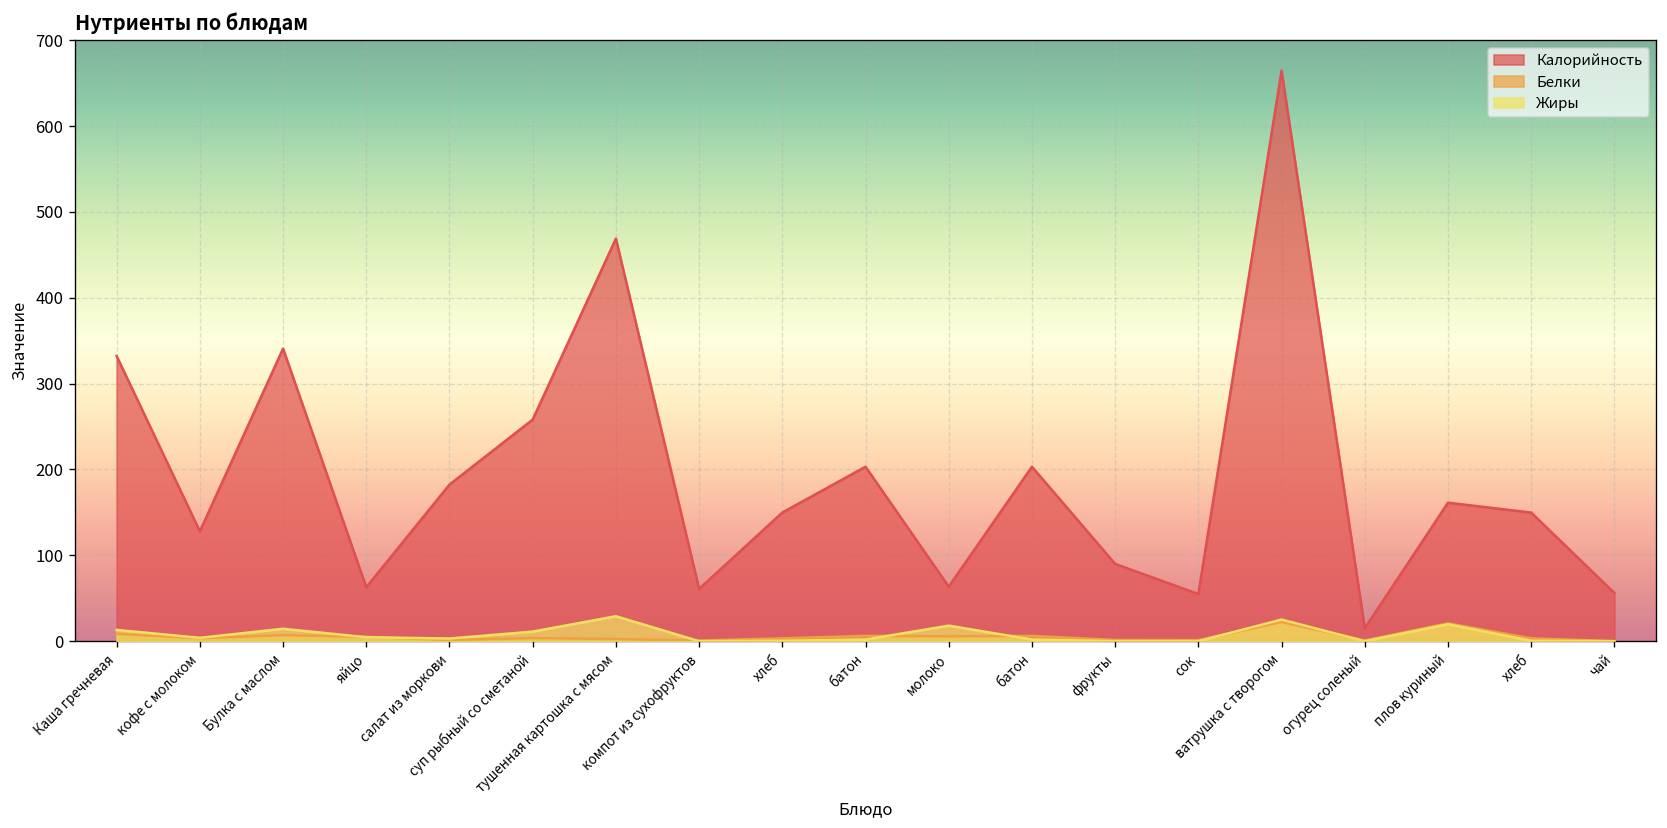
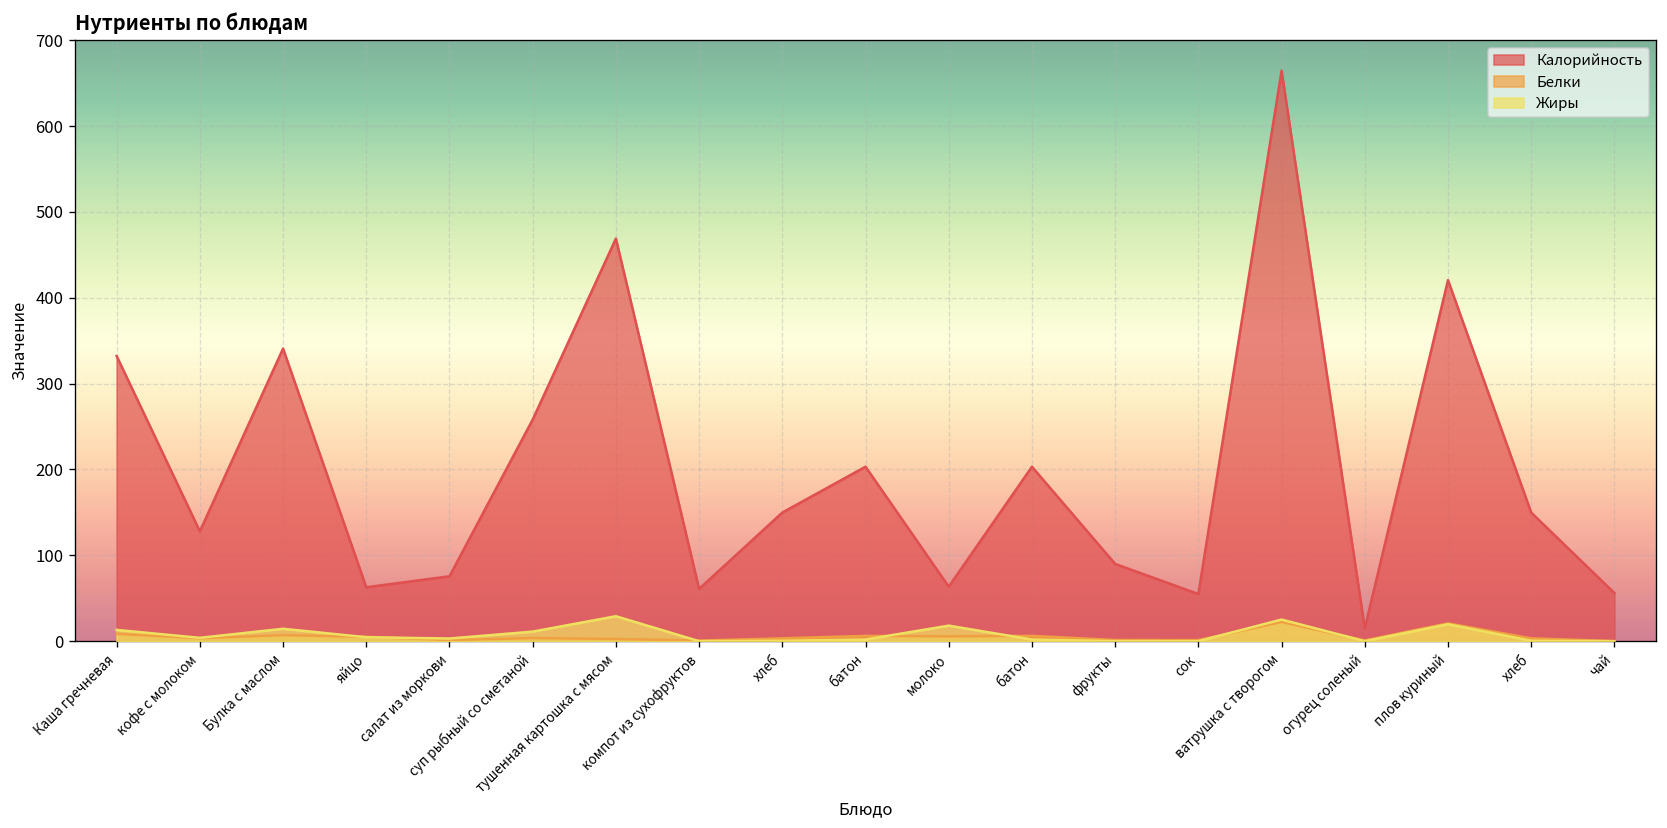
Калорийность, салат из моркови: 180 -> 80
Калорийность, плов куриный: 160 -> 420
